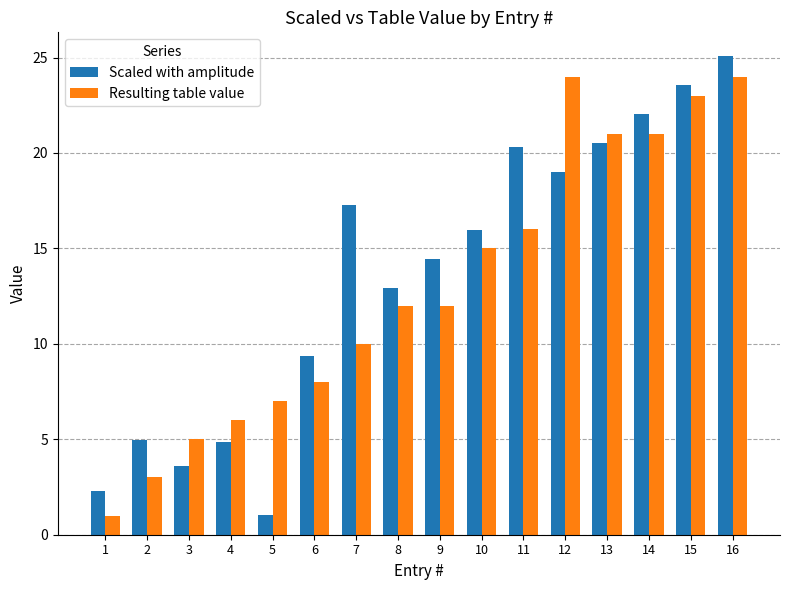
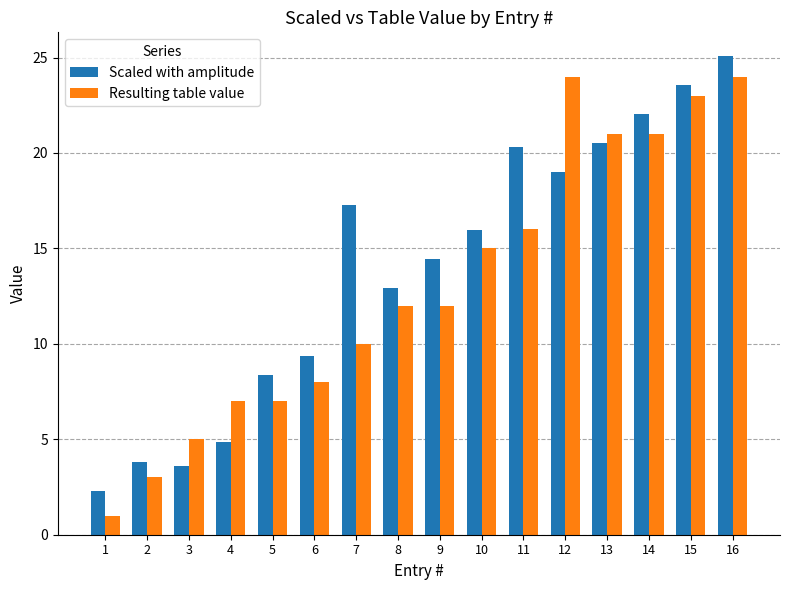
Scaled with amplitude, 2: 5.0 -> 3.8
Resulting table value, 4: 6 -> 7
Scaled with amplitude, 5: 1.1 -> 8.4
